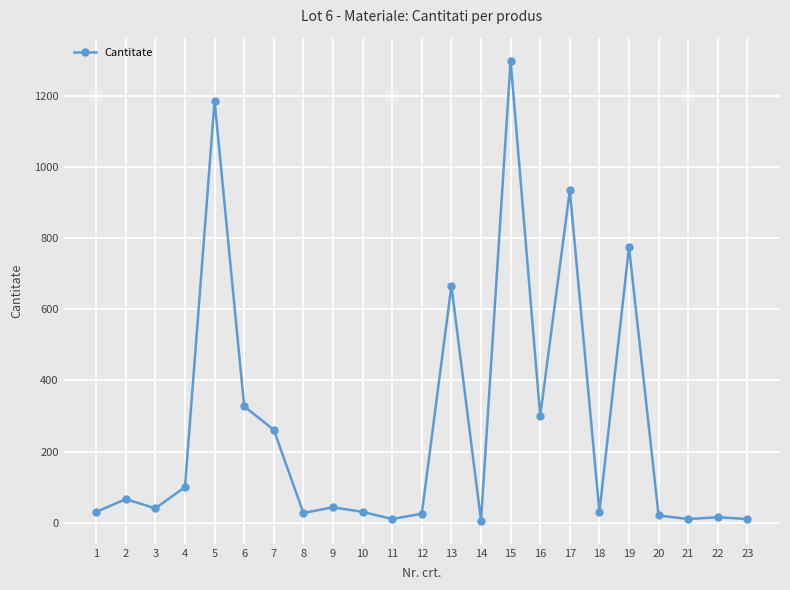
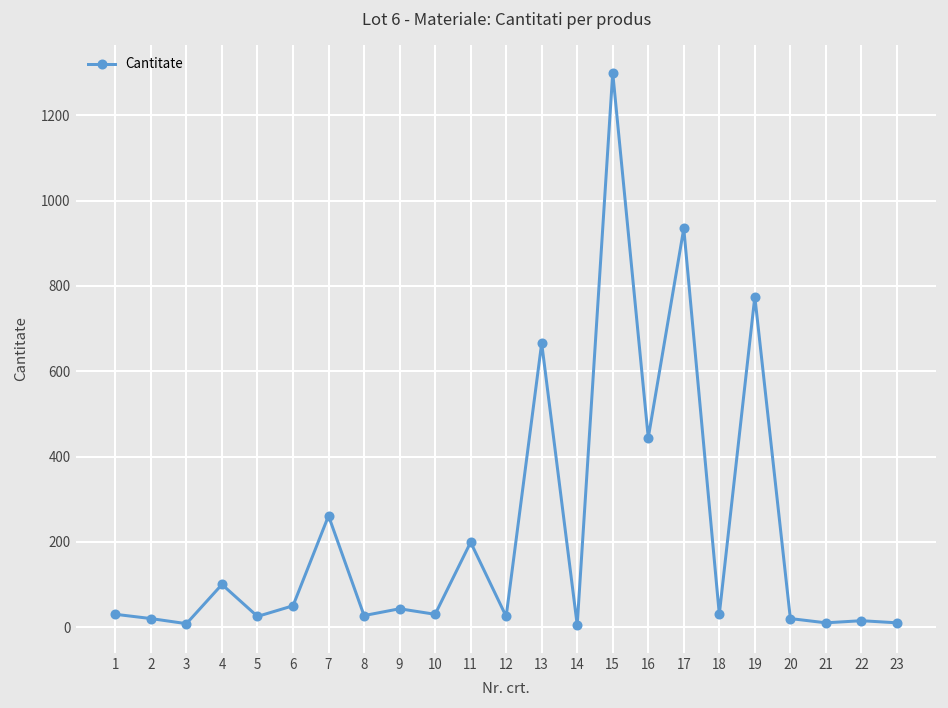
2: 70 -> 20
3: 40 -> 10
5: 1190 -> 30
6: 330 -> 50
11: 10 -> 200
16: 300 -> 440
